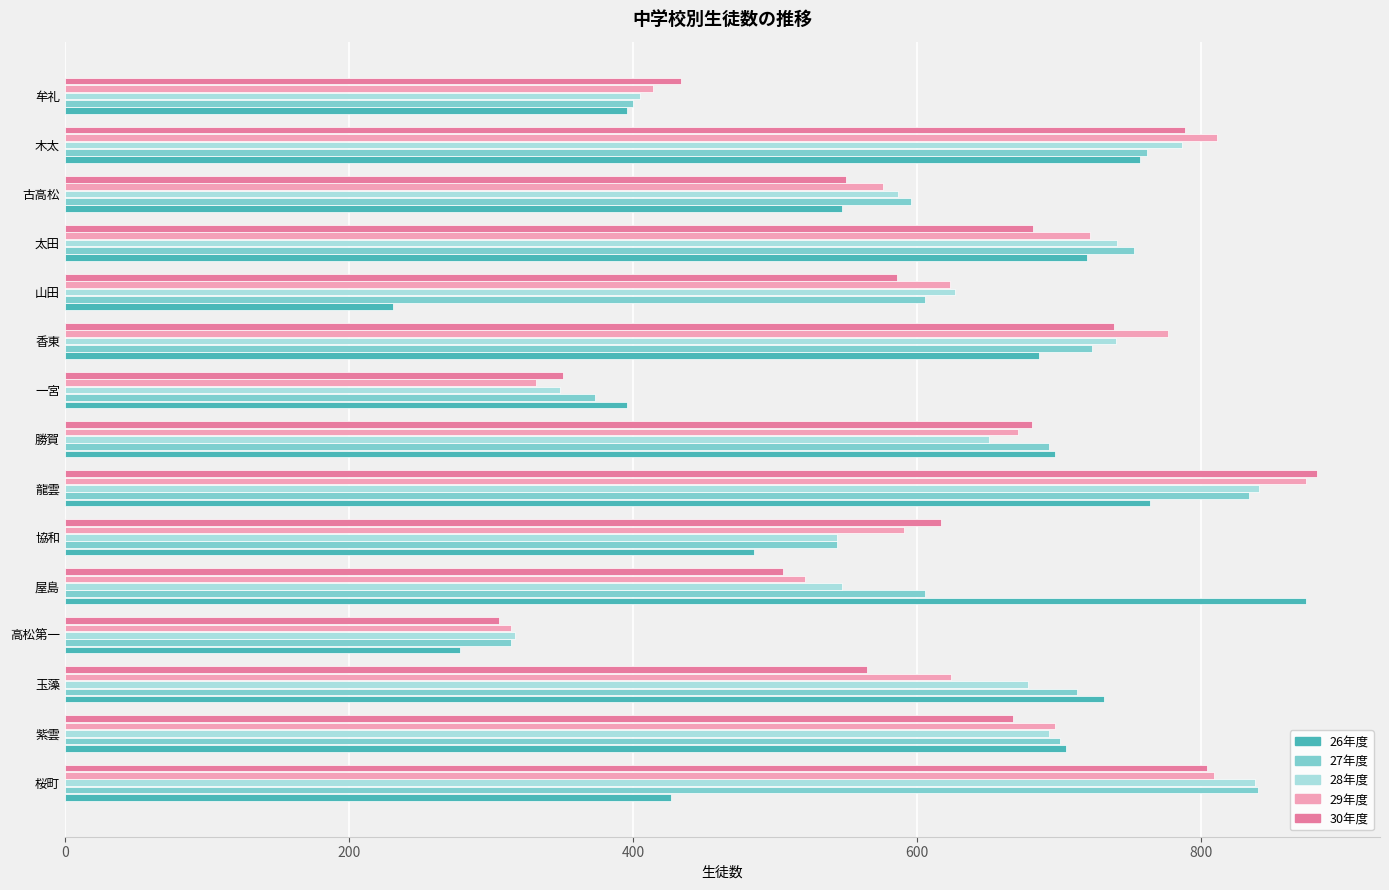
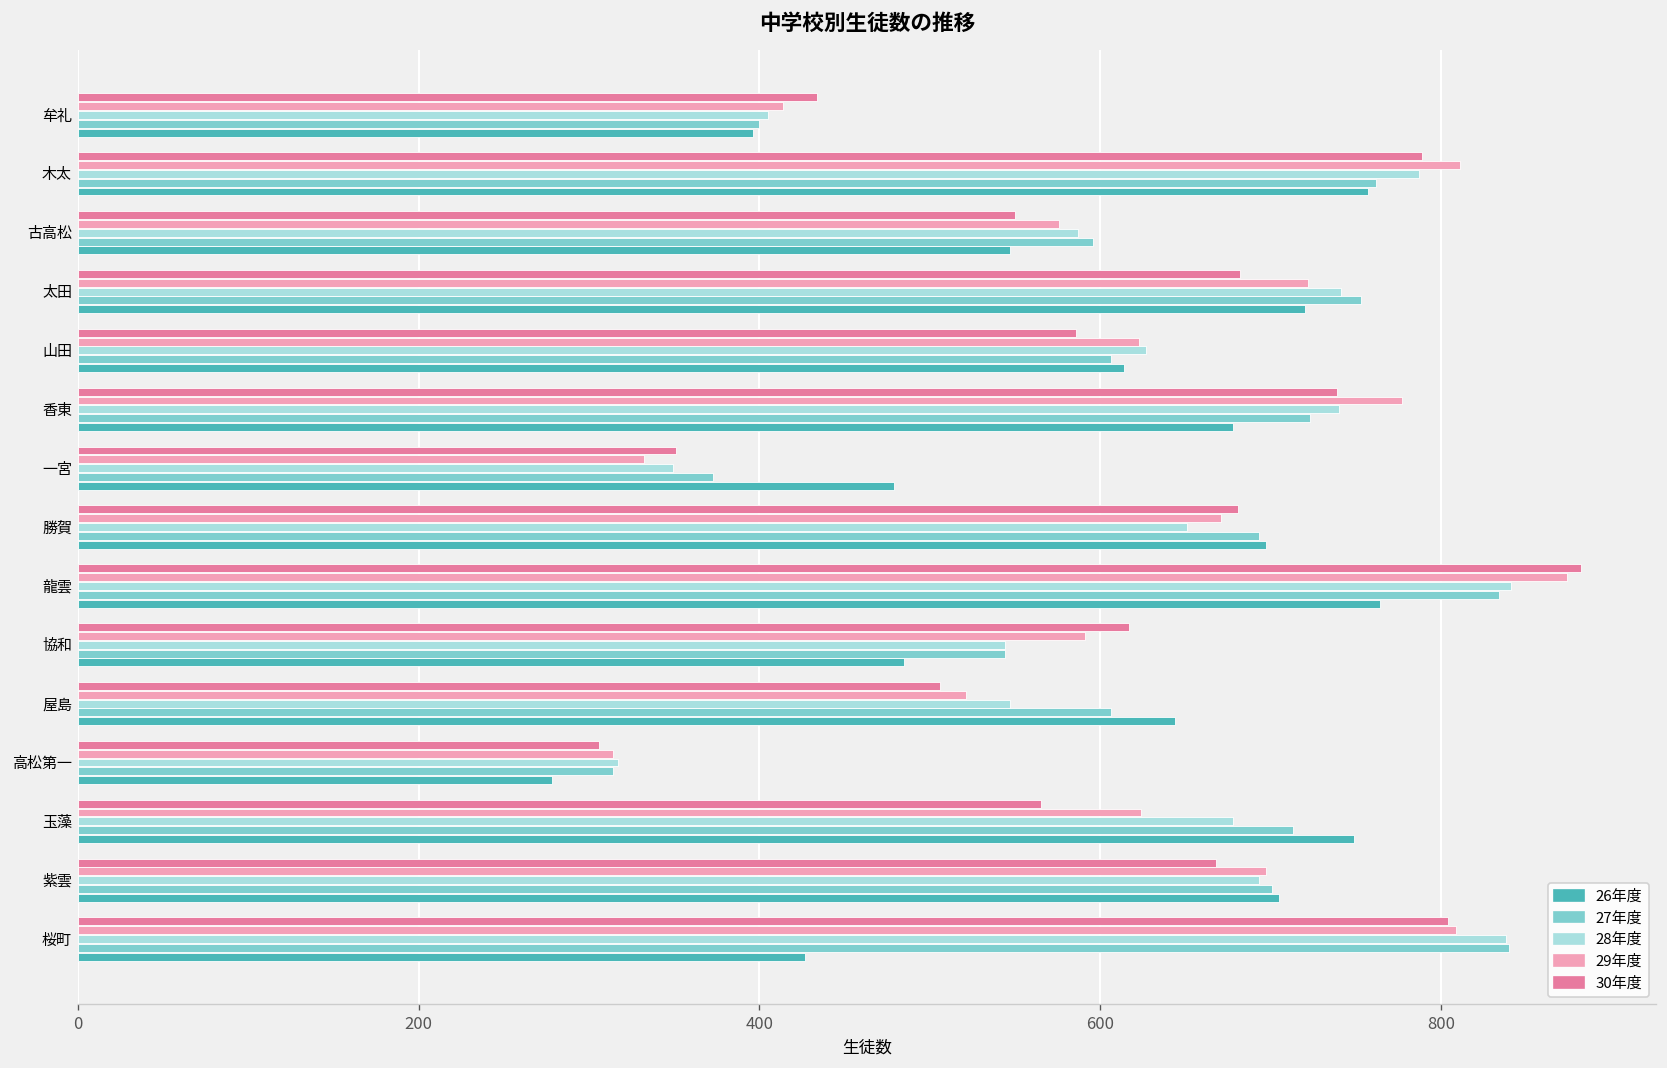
26年度, 山田: 231 -> 614
26年度, 香東: 686 -> 678
26年度, 一宮: 396 -> 479
26年度, 屋島: 874 -> 644
26年度, 玉藻: 732 -> 749
